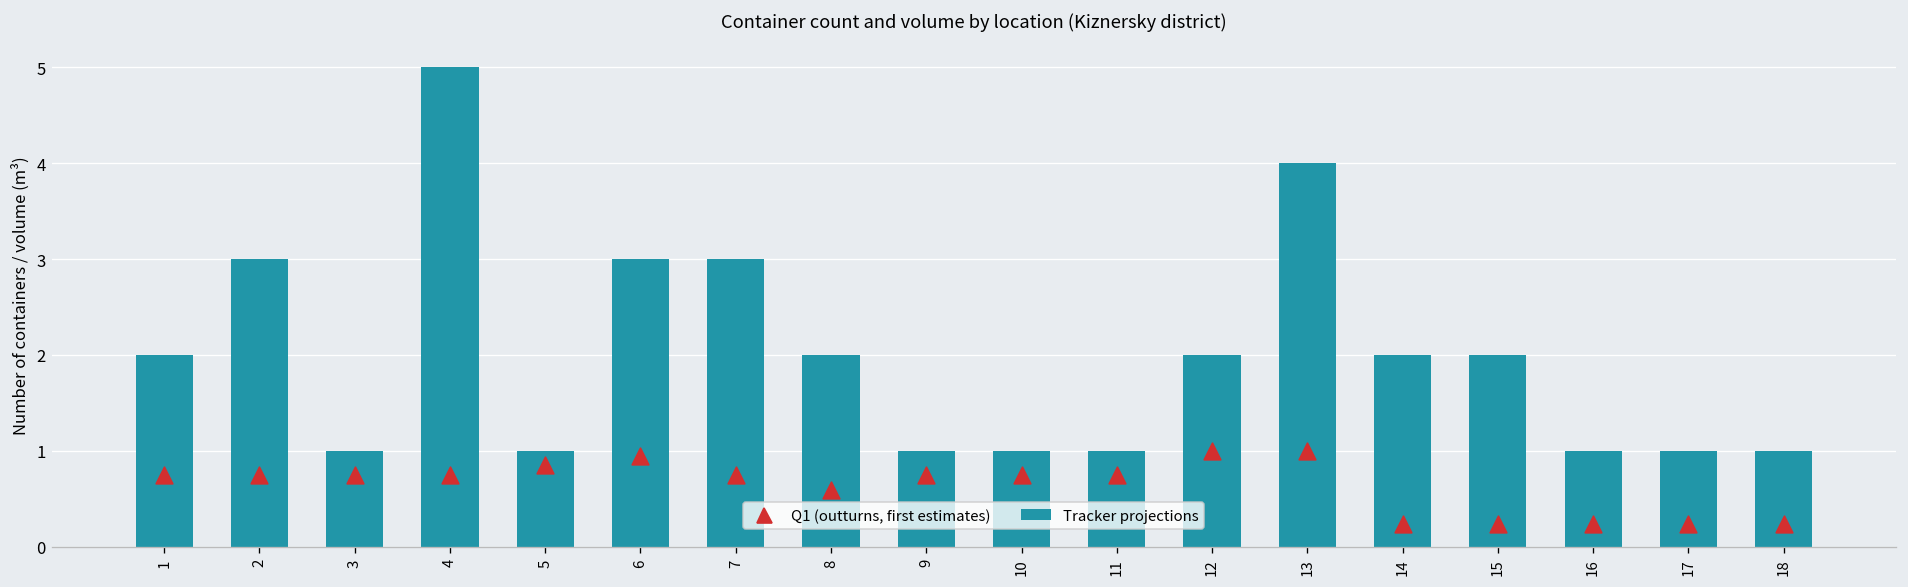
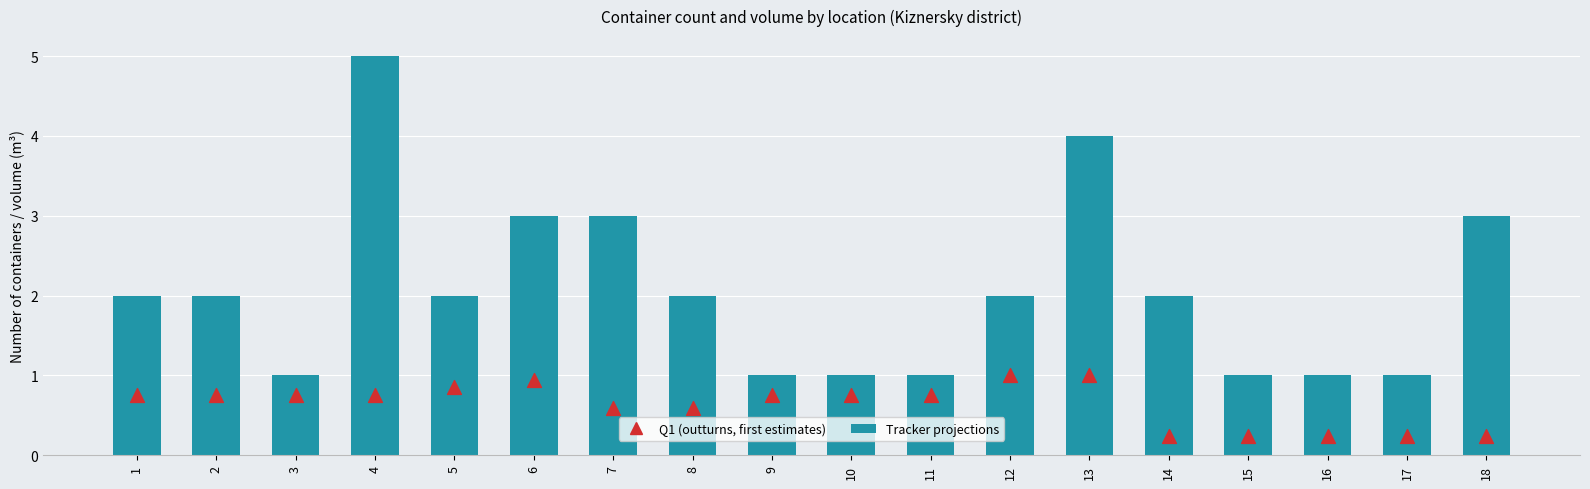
Tracker projections, 2: 3 -> 2
Tracker projections, 5: 1 -> 2
Q1 (outturns, first estimates), 7: 0.8 -> 0.6
Tracker projections, 15: 2 -> 1
Tracker projections, 18: 1 -> 3
